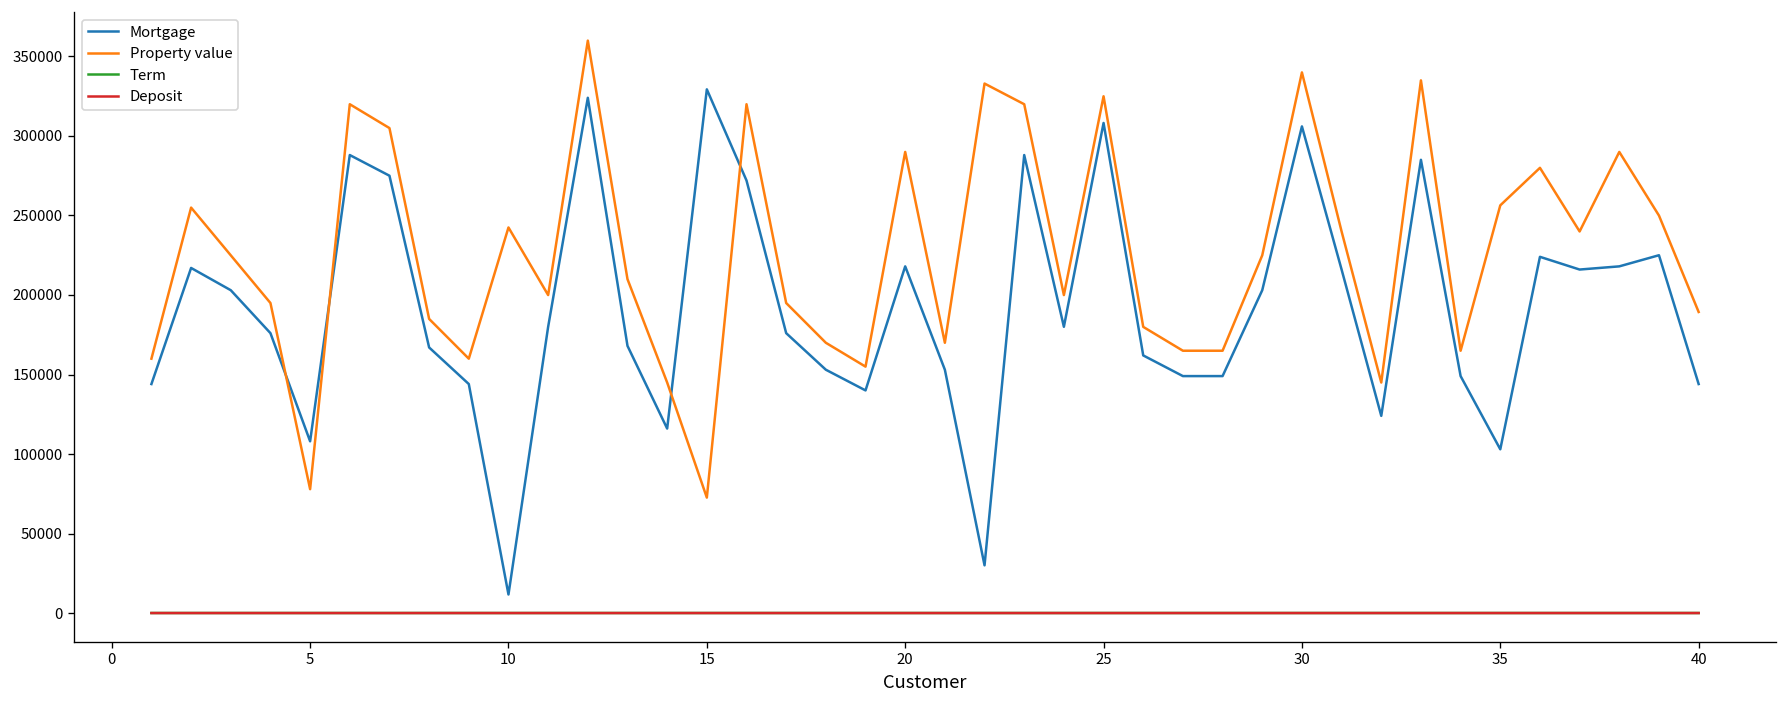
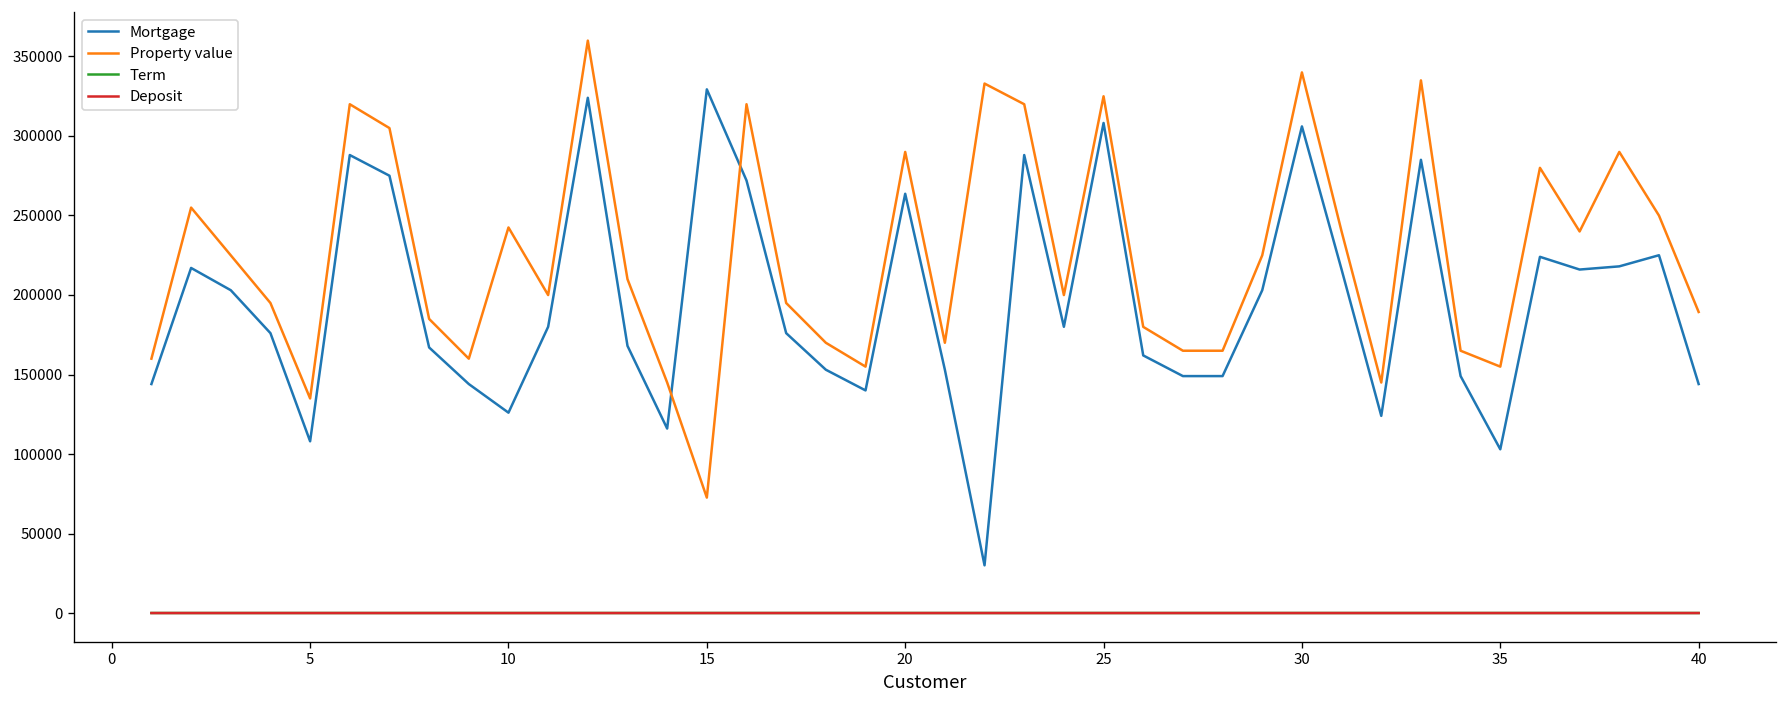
Property value, 5: 78000 -> 135000
Mortgage, 10: 12000 -> 126000
Mortgage, 20: 218000 -> 264000
Property value, 35: 256000 -> 155000
